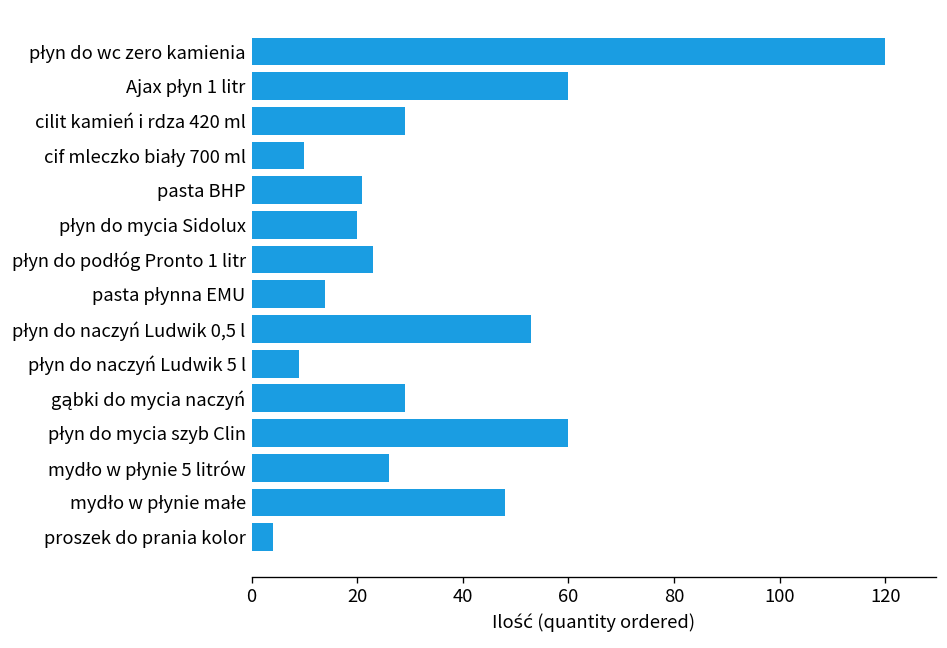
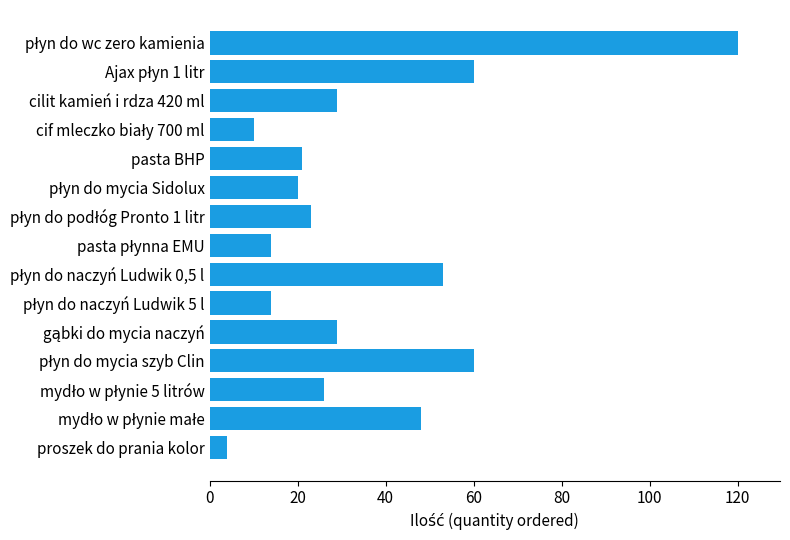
płyn do naczyń Ludwik 5 l: 9 -> 14
